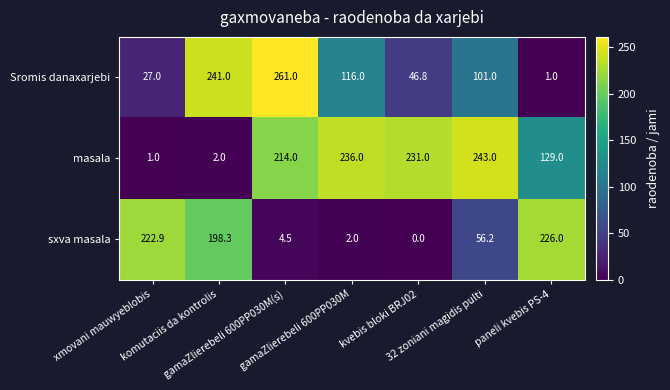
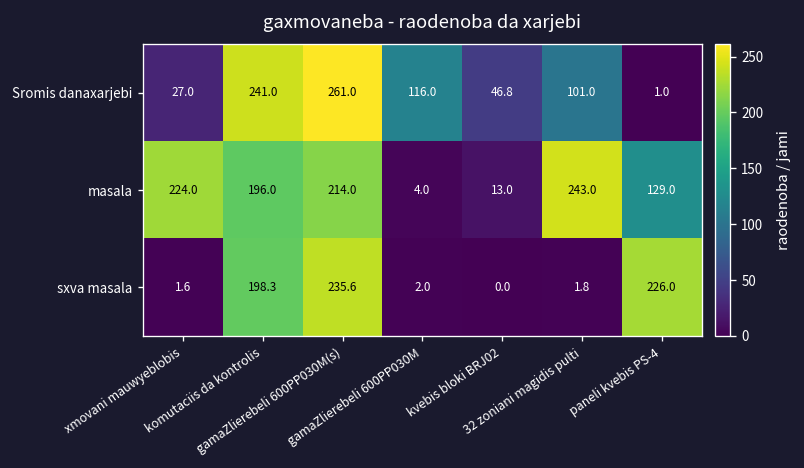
masala, xmovani mauwyeblobis: 1.0 -> 224.0
masala, komutaciis da kontrolis: 2.0 -> 196.0
masala, gamaZlierebeli 600PP030M: 236.0 -> 4.0
masala, kvebis bloki BRJ02: 231.0 -> 13.0
sxva masala, xmovani mauwyeblobis: 222.9 -> 1.6
sxva masala, gamaZlierebeli 600PP030M(s): 4.5 -> 235.6
sxva masala, 32 zoniani magidis pulti: 56.2 -> 1.8
